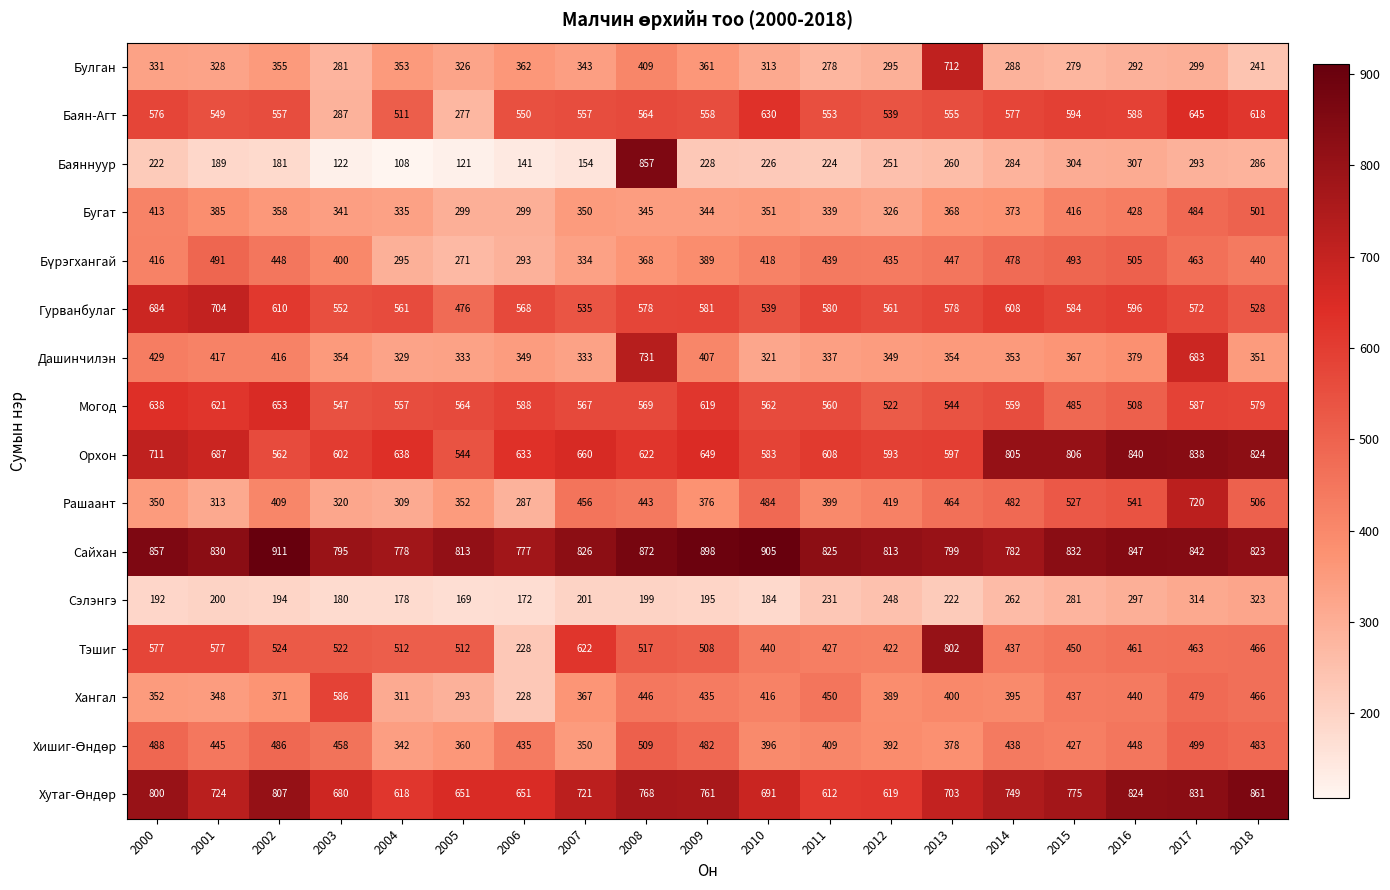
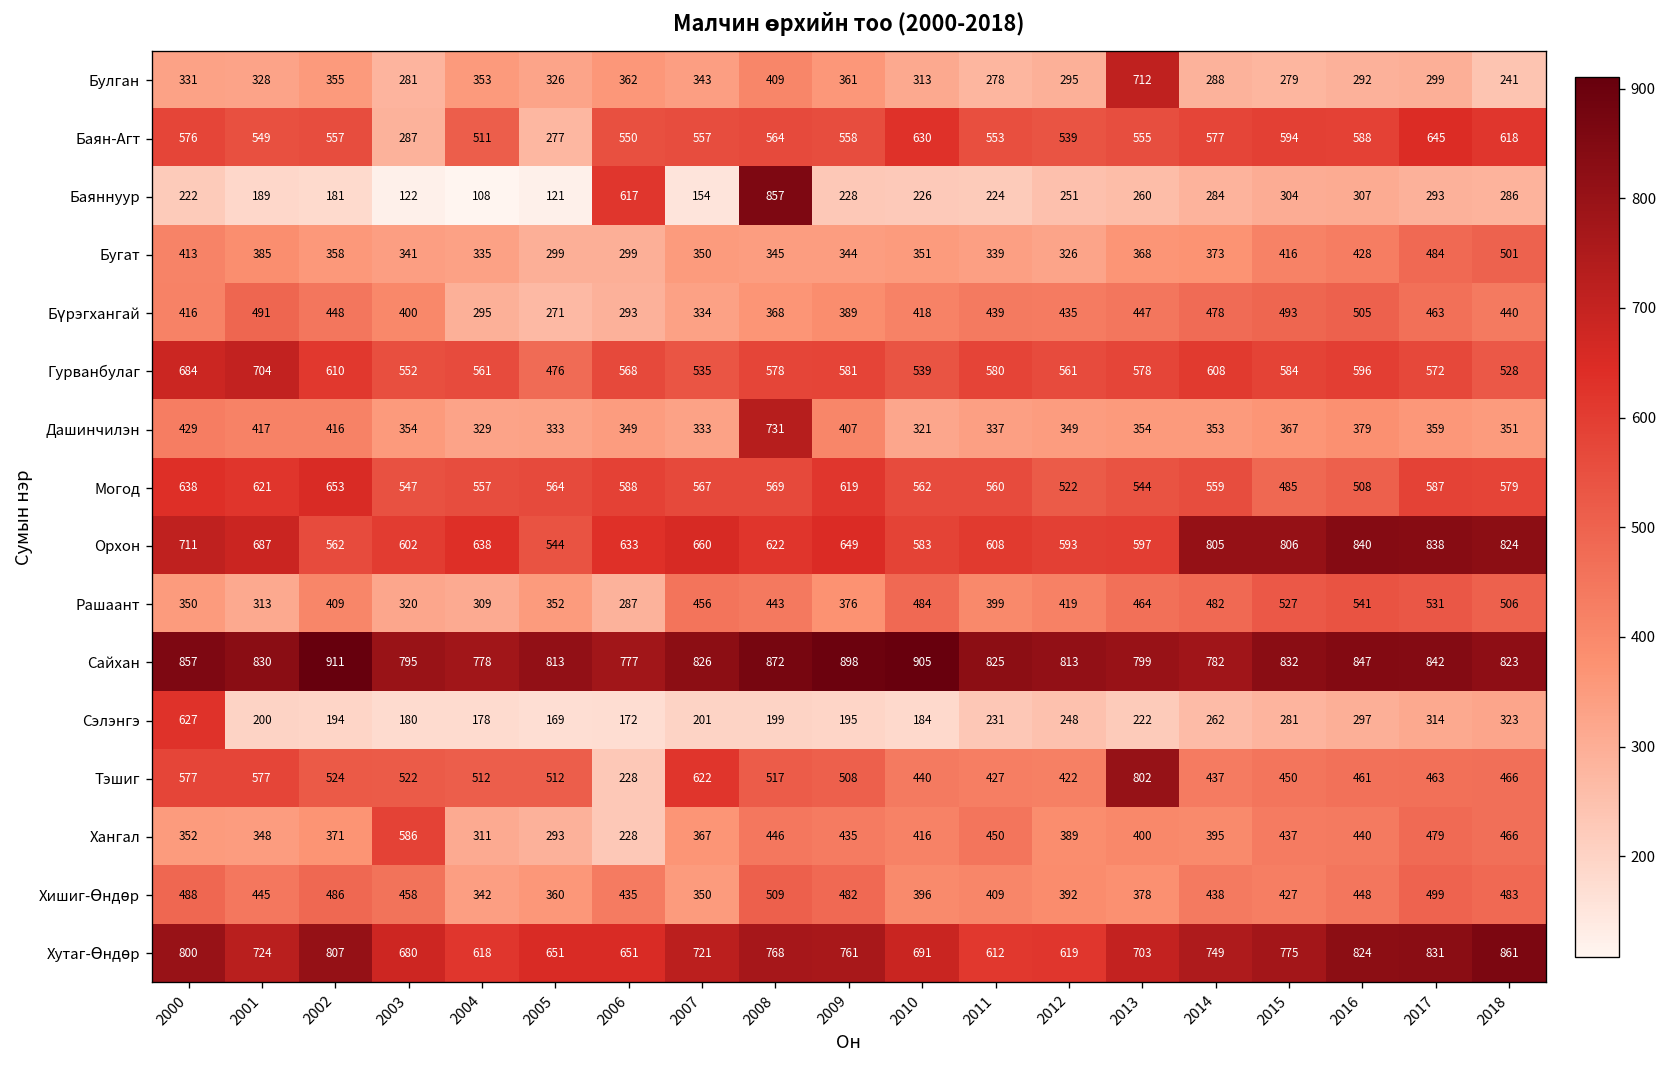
Баяннуур, 2006: 141 -> 617
Дашинчилэн, 2017: 683 -> 359
Рашаант, 2017: 720 -> 531
Сэлэнгэ, 2000: 192 -> 627
